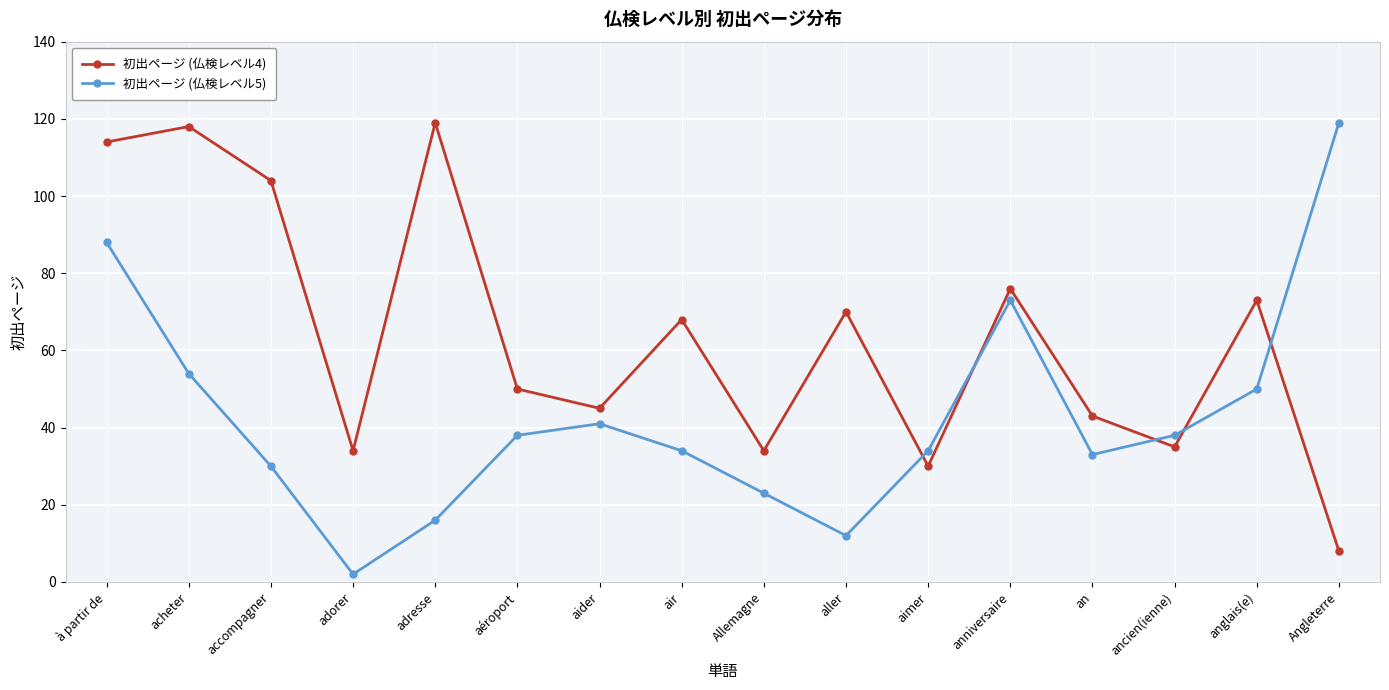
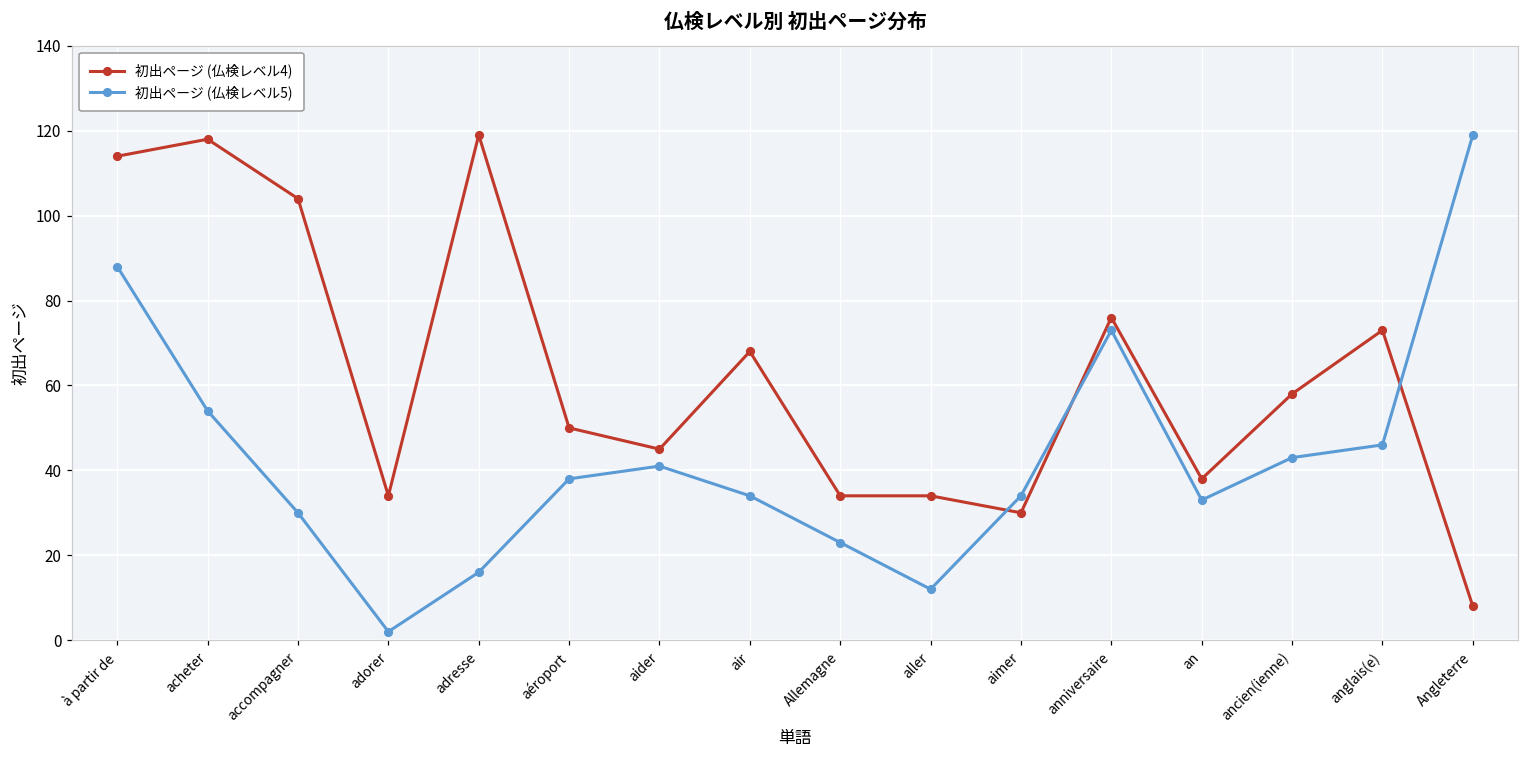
初出ページ (仏検レベル4), aller: 70 -> 34
初出ページ (仏検レベル4), an: 43 -> 38
初出ページ (仏検レベル4), ancien(ienne): 35 -> 58
初出ページ (仏検レベル5), ancien(ienne): 38 -> 43
初出ページ (仏検レベル5), anglais(e): 50 -> 46
